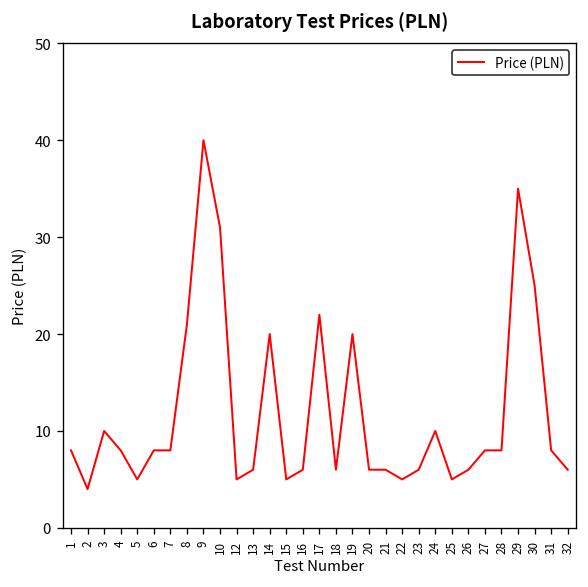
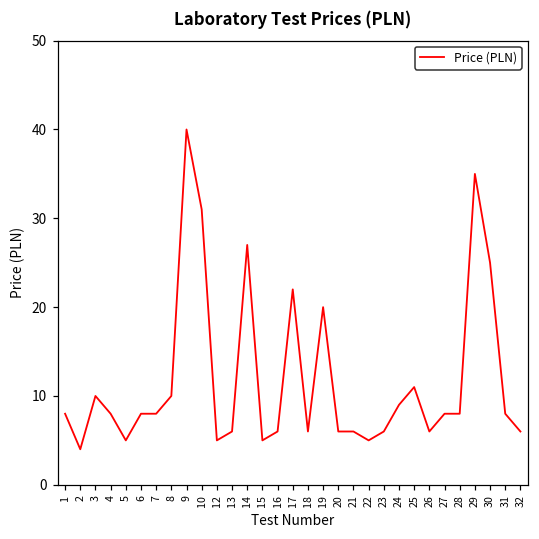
8: 21 -> 10
14: 20 -> 27
24: 10 -> 9
25: 5 -> 11
